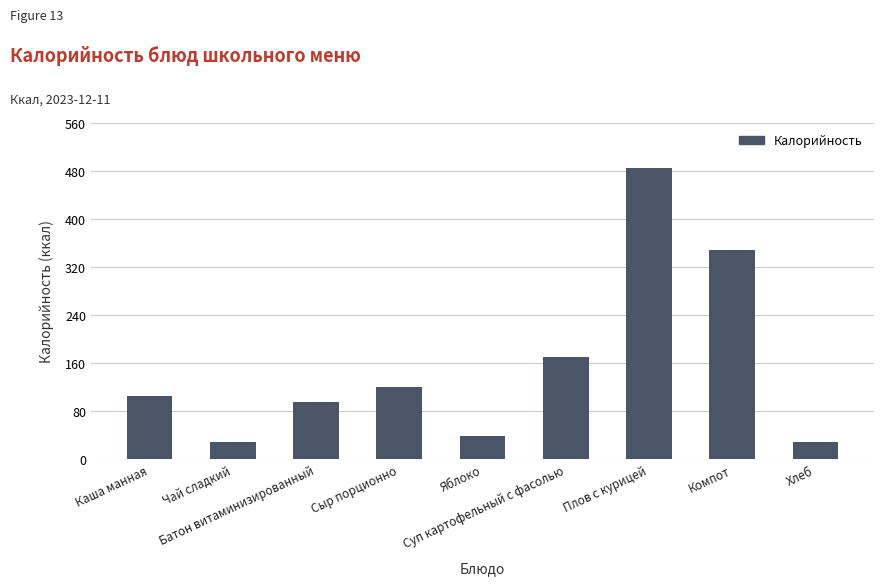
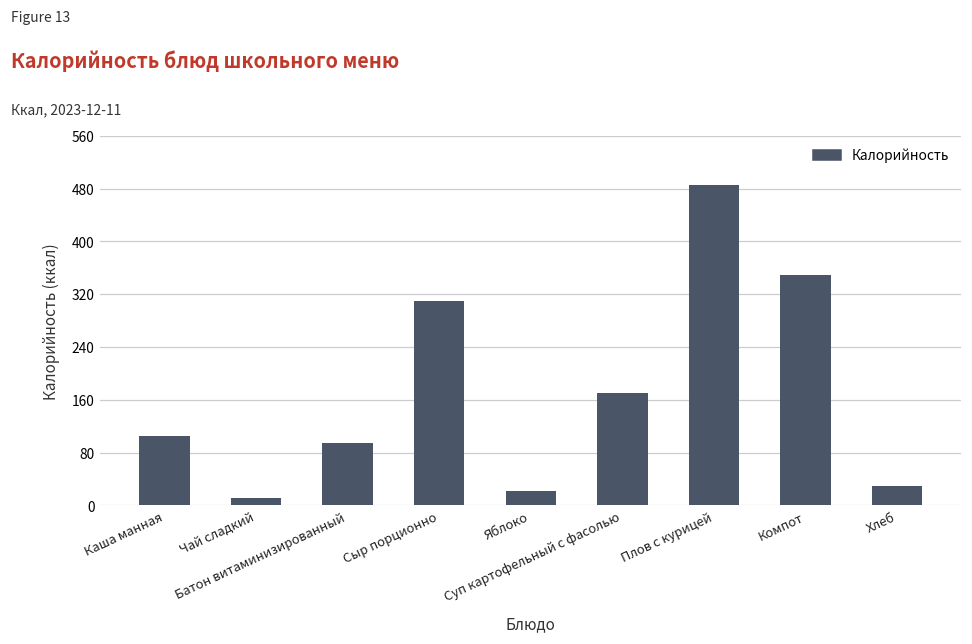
Чай сладкий: 30 -> 10
Сыр порционно: 120 -> 310
Яблоко: 40 -> 20
